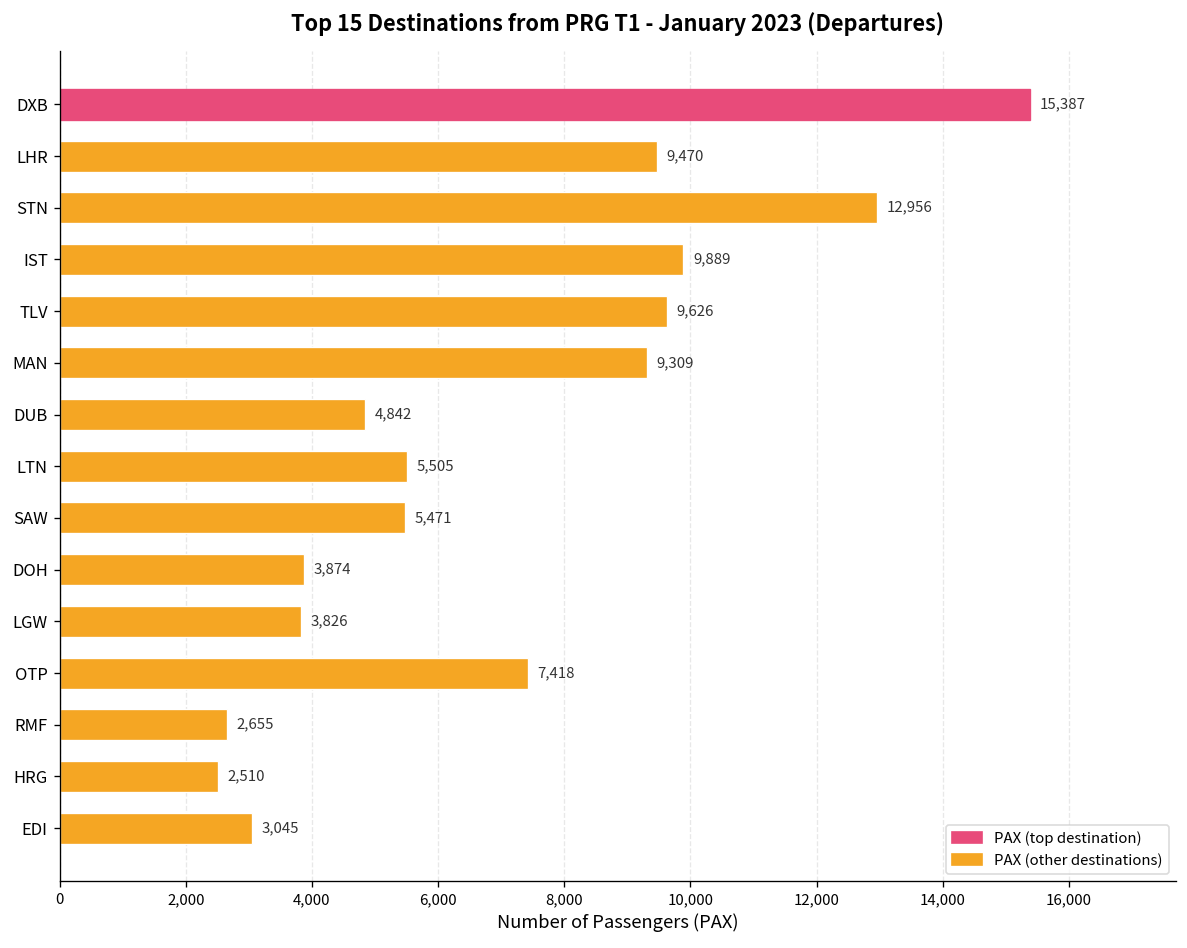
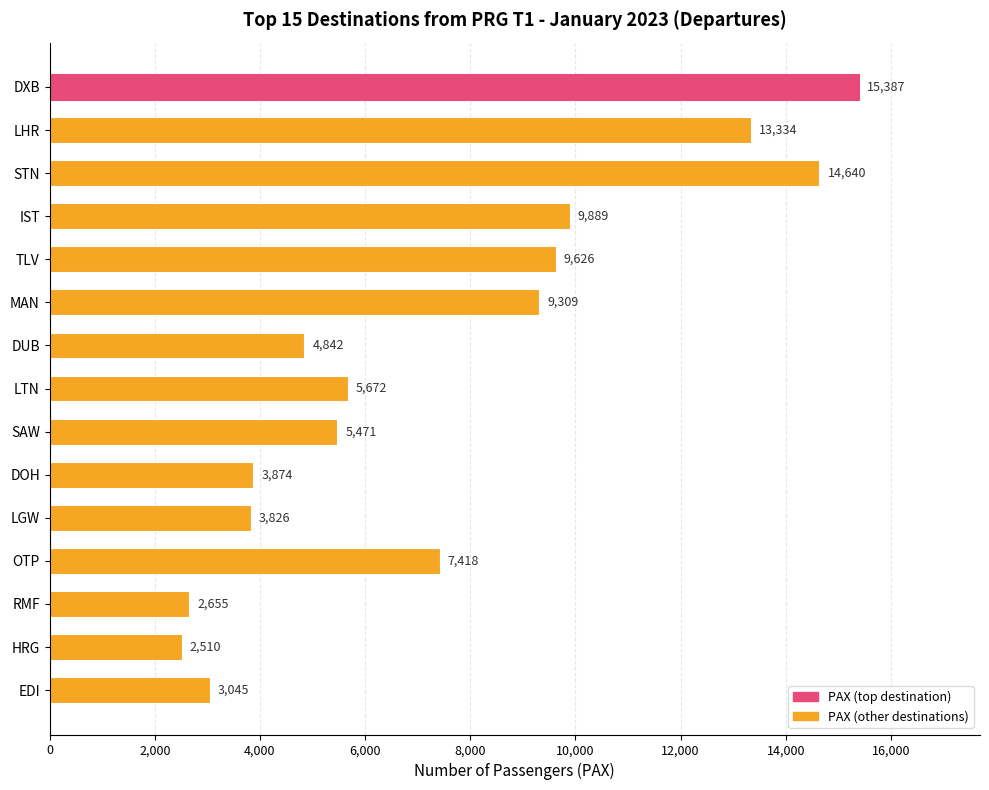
LHR: 9,470 -> 13,334
STN: 12,956 -> 14,640
LTN: 5,505 -> 5,672
